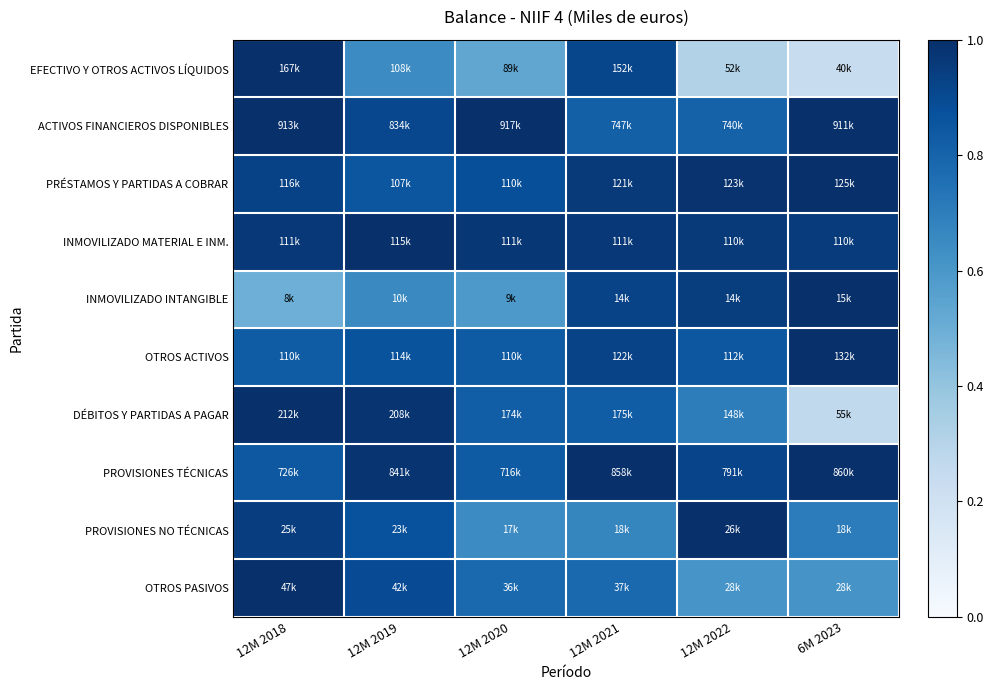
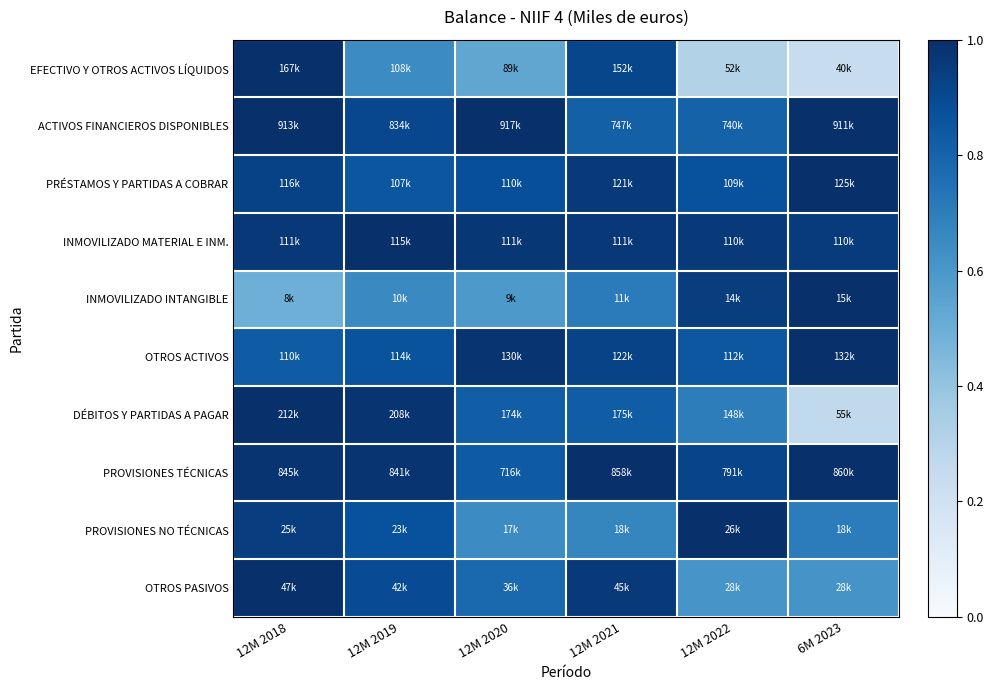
PRÉSTAMOS Y PARTIDAS A COBRAR, 12M 2022: 123k -> 109k
INMOVILIZADO INTANGIBLE, 12M 2021: 14k -> 11k
OTROS ACTIVOS, 12M 2020: 110k -> 130k
PROVISIONES TÉCNICAS, 12M 2018: 726k -> 845k
OTROS PASIVOS, 12M 2021: 37k -> 45k
